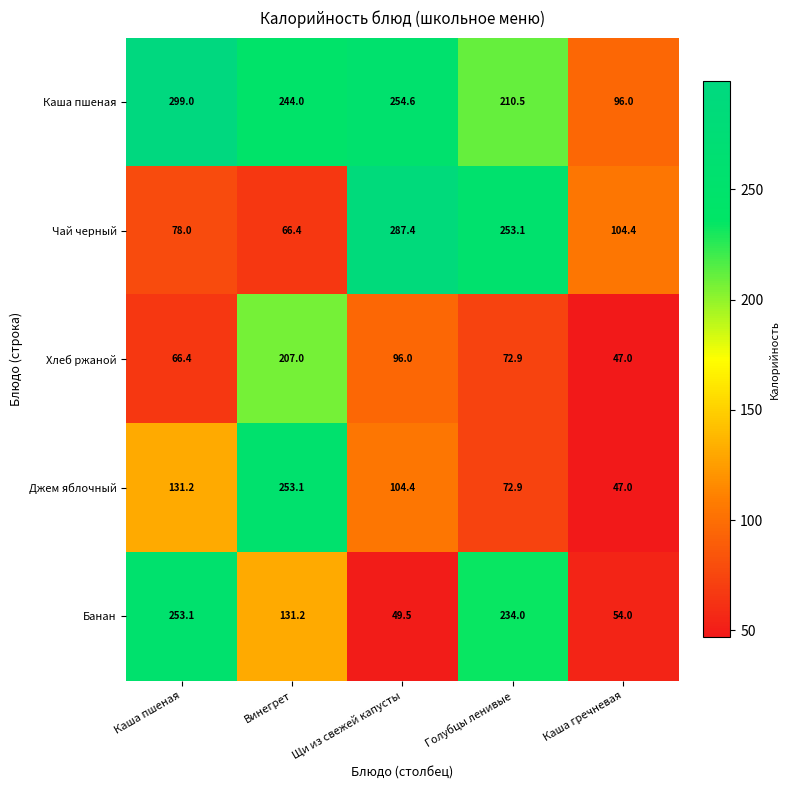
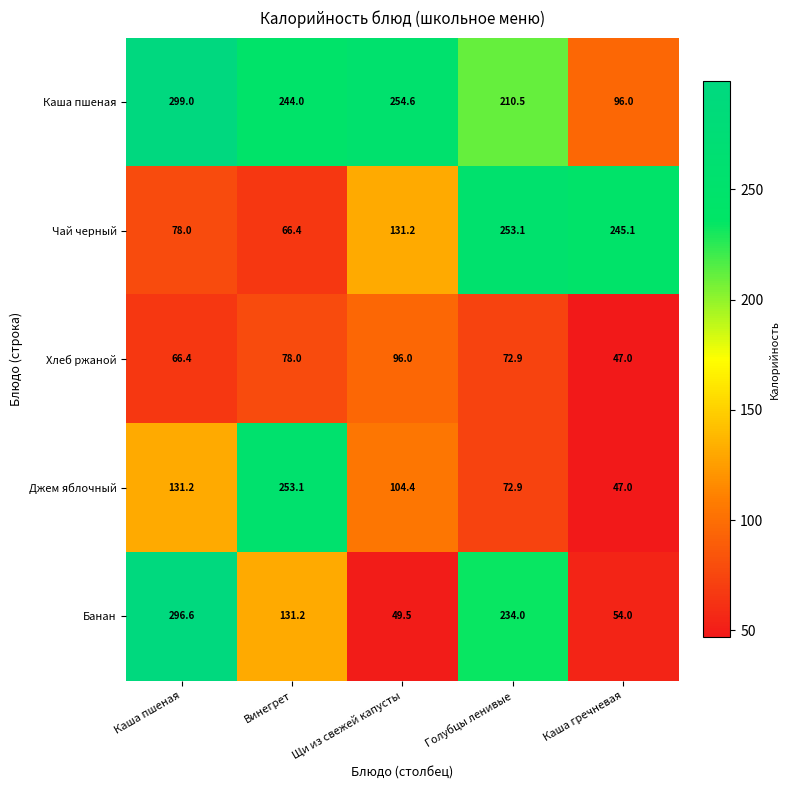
Чай черный, Щи из свежей капусты: 287.4 -> 131.2
Чай черный, Каша гречневая: 104.4 -> 245.1
Хлеб ржаной, Винегрет: 207.0 -> 78.0
Банан, Каша пшеная: 253.1 -> 296.6
